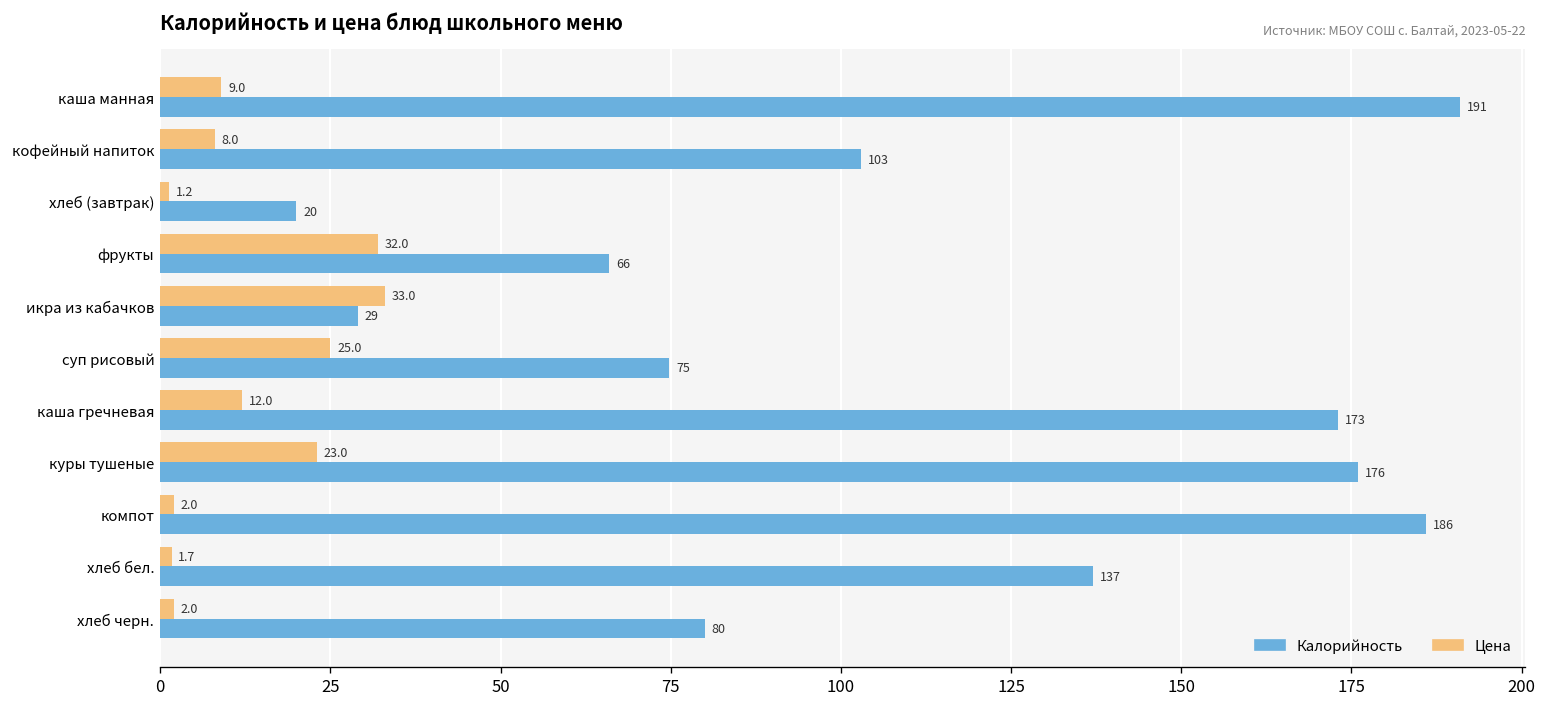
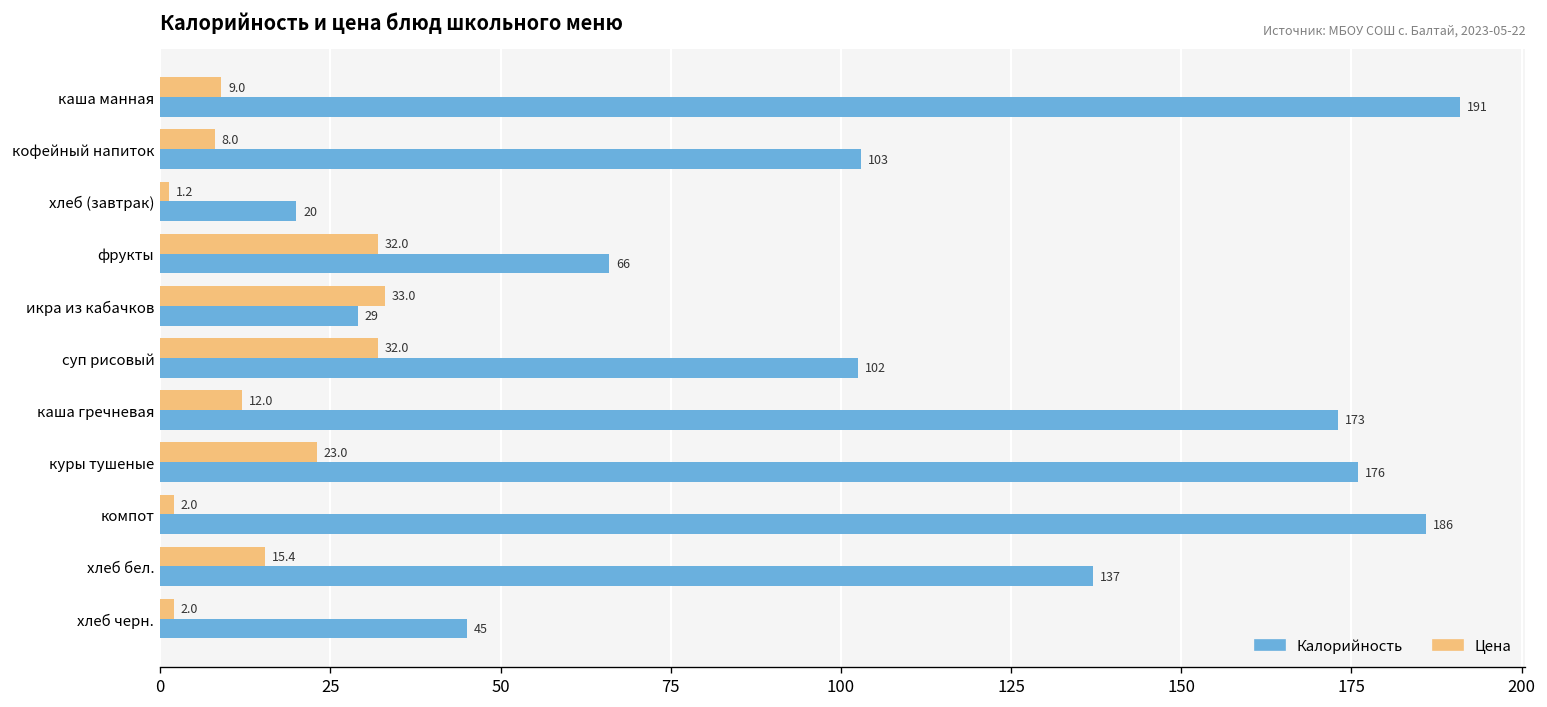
Цена, суп рисовый: 25.0 -> 32.0
Калорийность, суп рисовый: 75 -> 102
Цена, хлеб бел.: 1.7 -> 15.4
Калорийность, хлеб черн.: 80 -> 45
